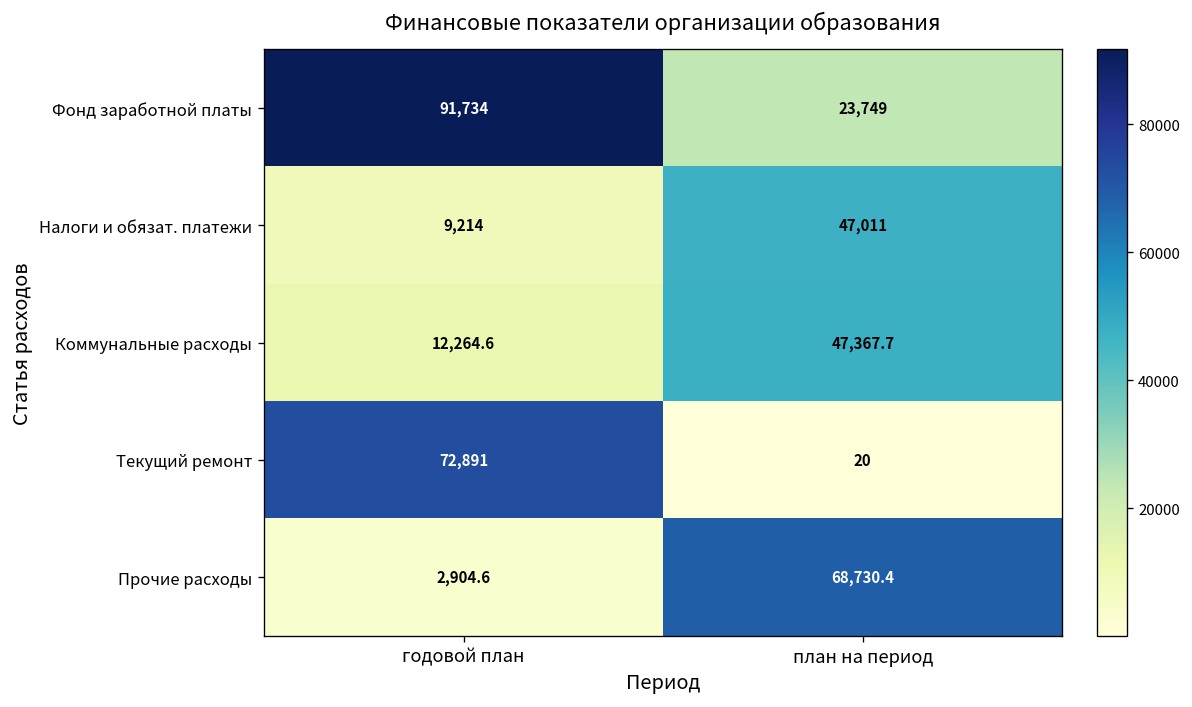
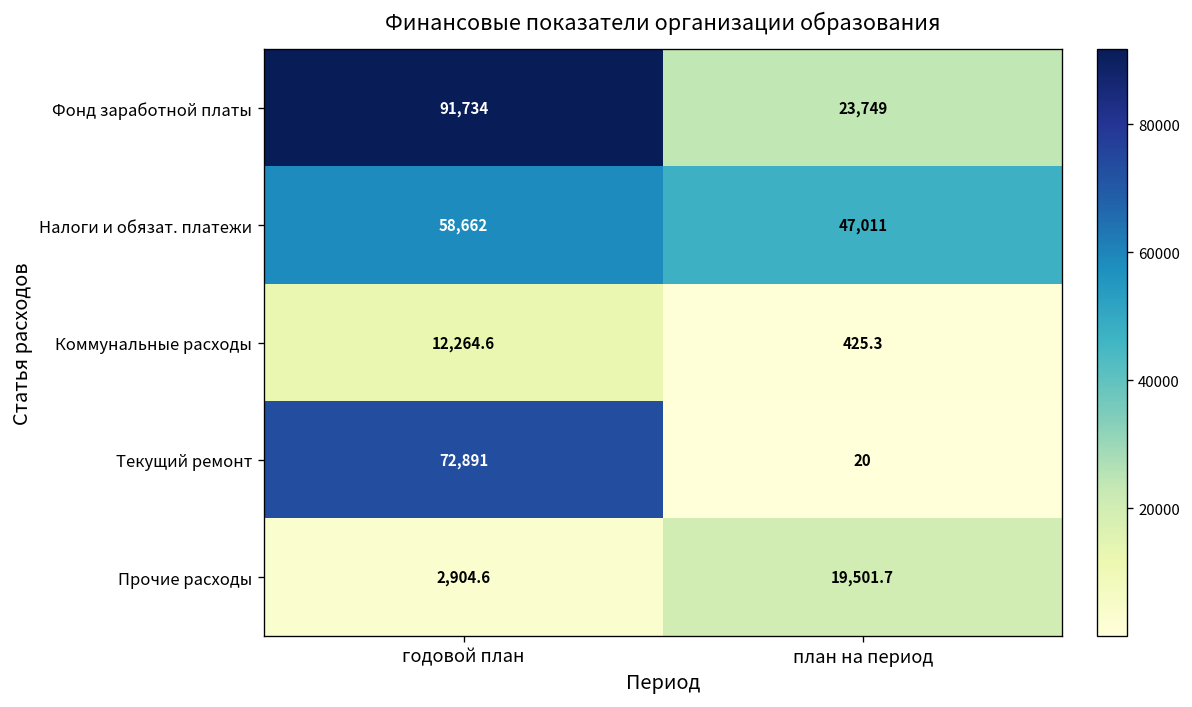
Налоги и обязат. платежи, годовой план: 9,214 -> 58,662
Коммунальные расходы, план на период: 47,367.7 -> 425.3
Прочие расходы, план на период: 68,730.4 -> 19,501.7
